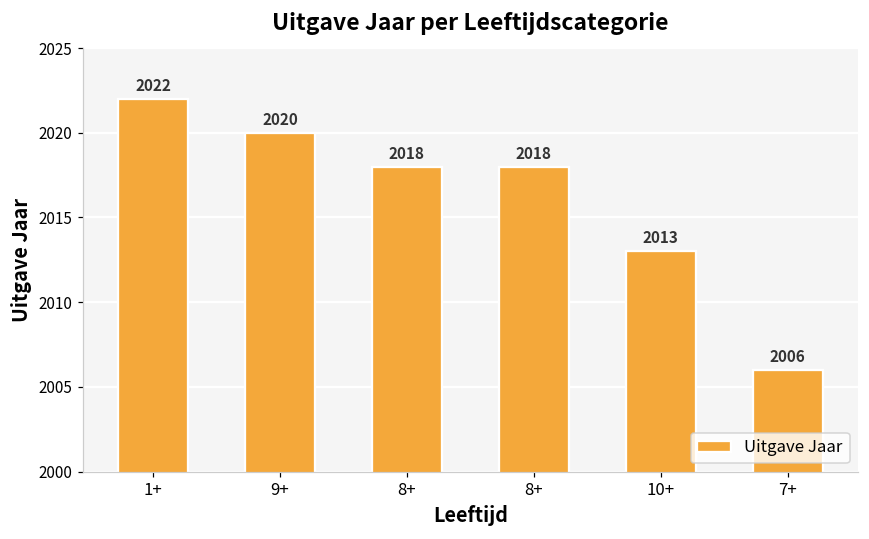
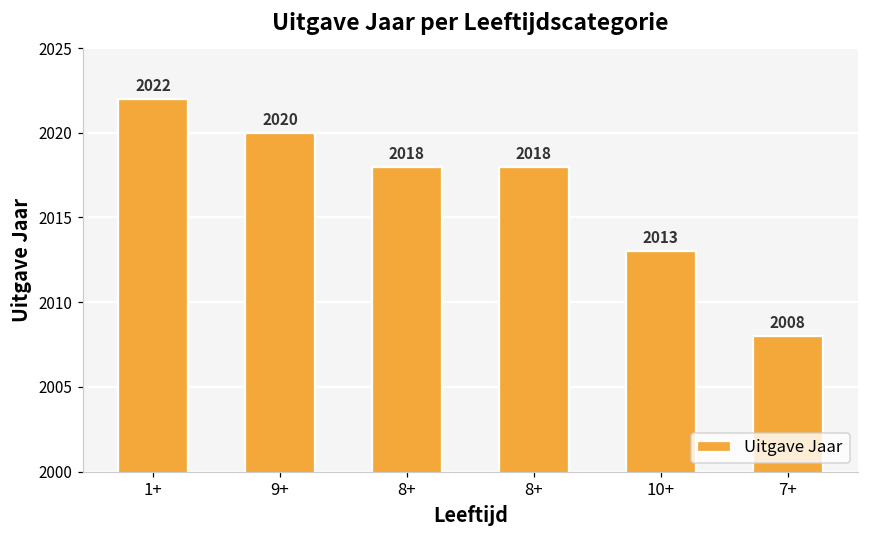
7+: 2006 -> 2008
